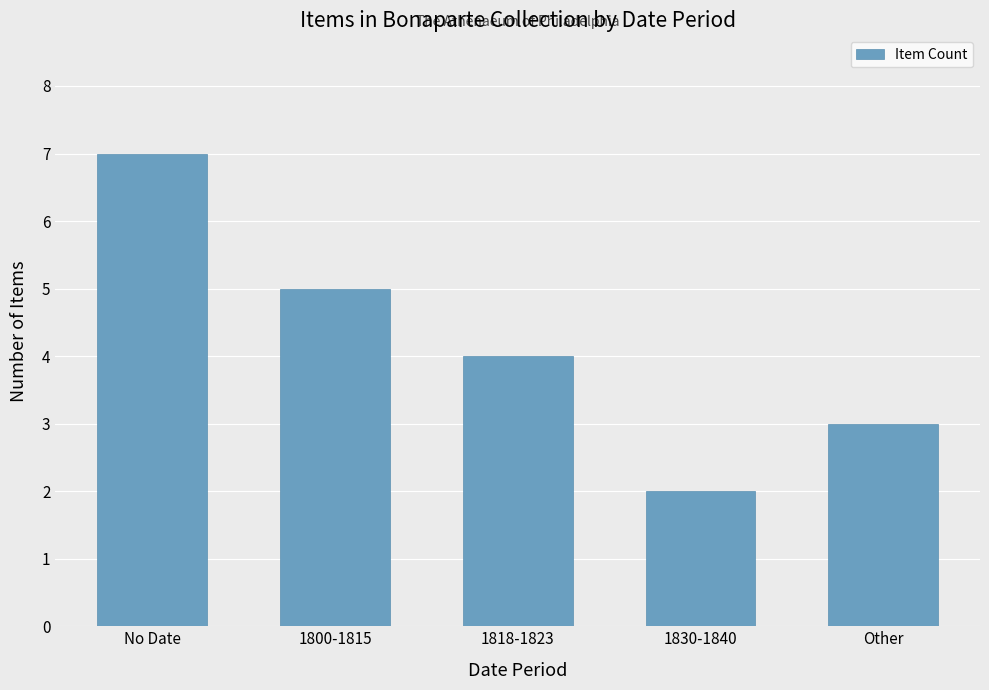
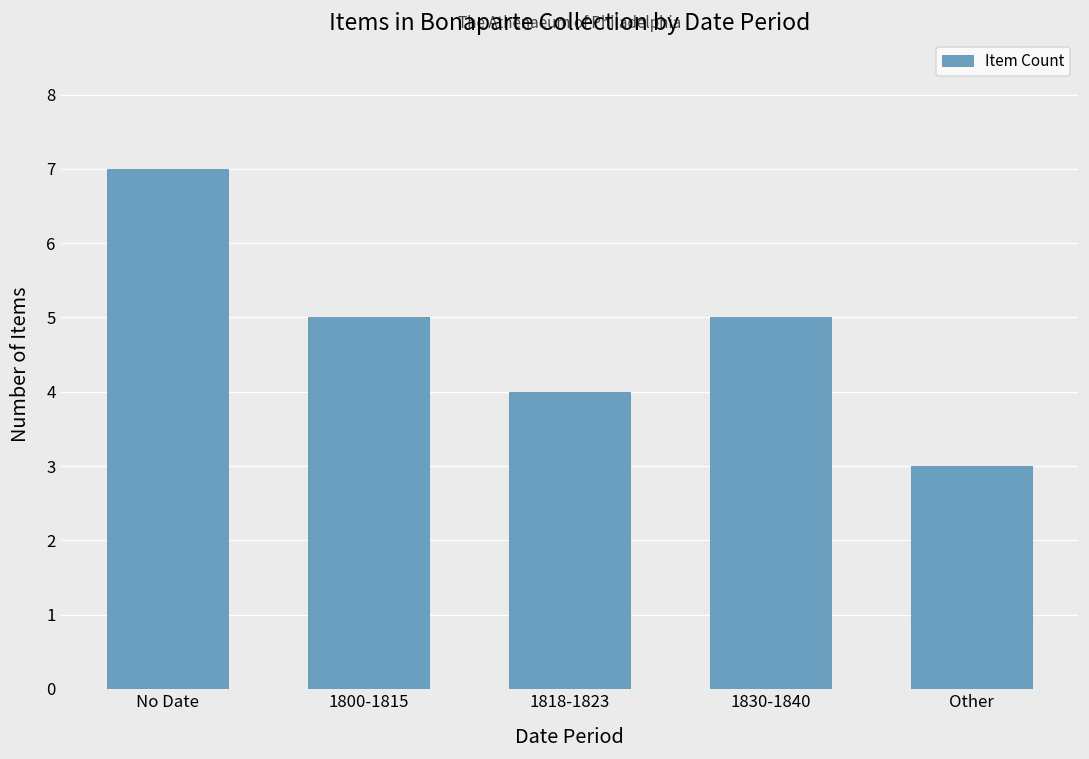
1830-1840: 2 -> 5
